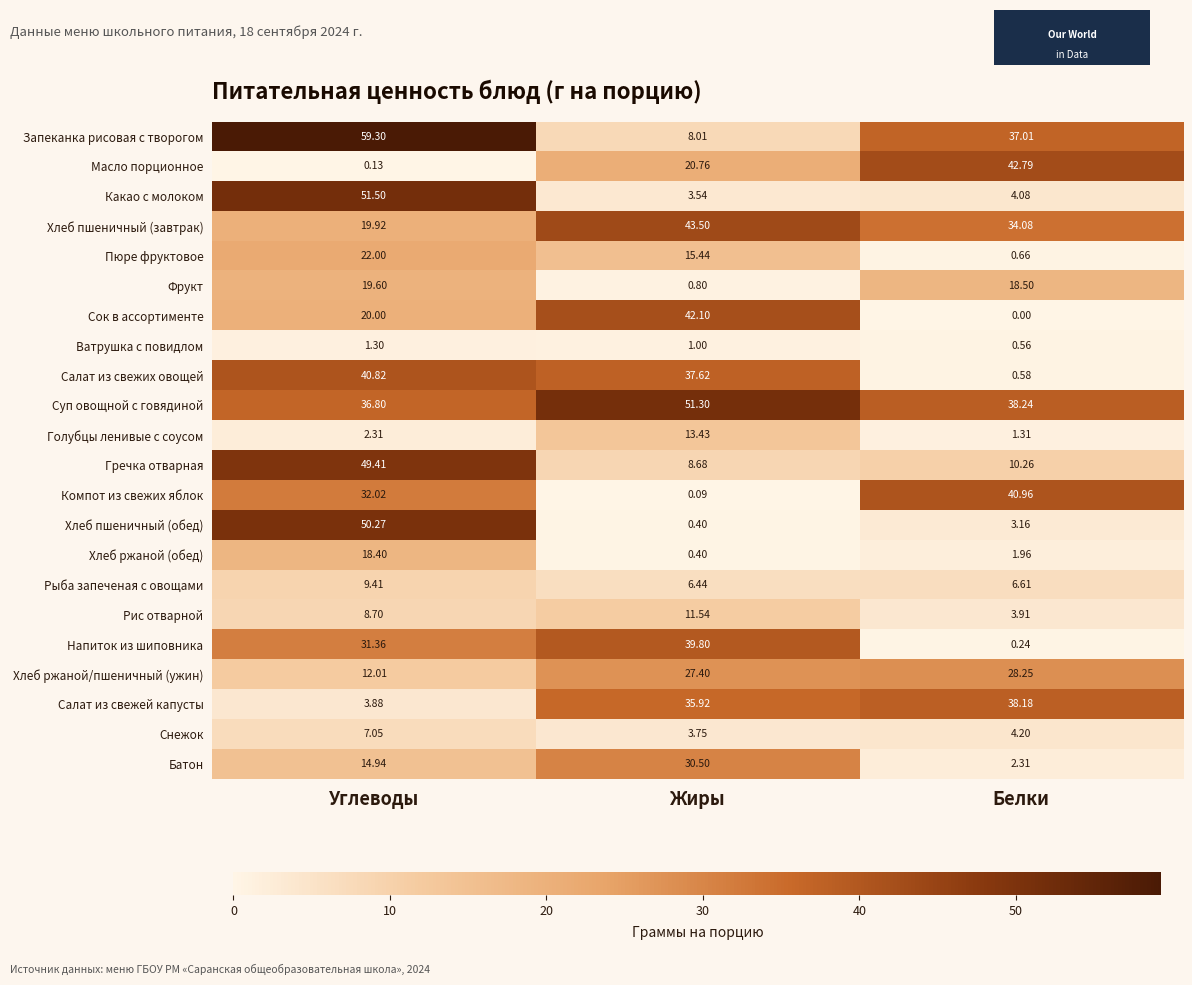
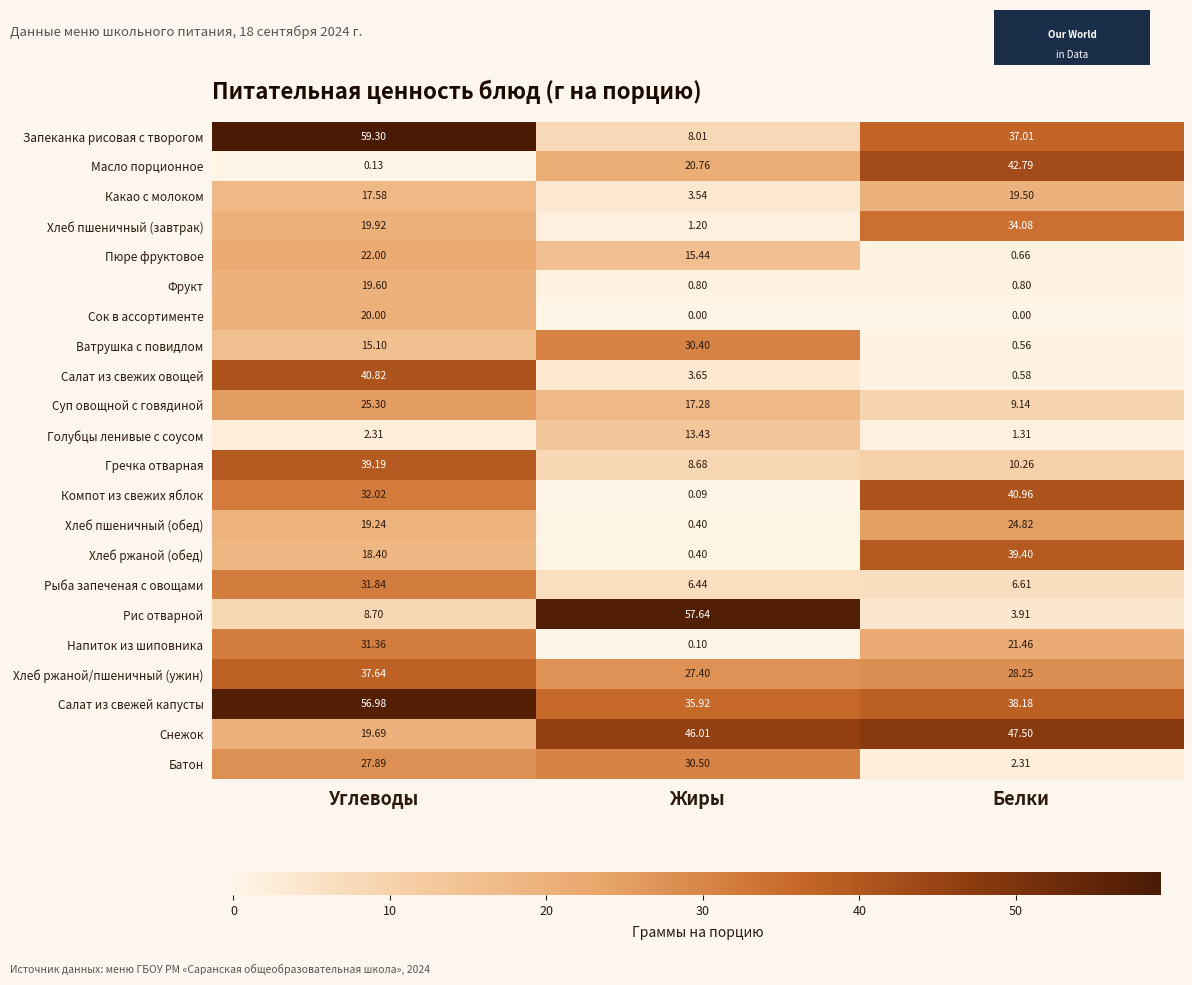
Какао с молоком, Углеводы: 51.50 -> 17.58
Какао с молоком, Белки: 4.08 -> 19.50
Хлеб пшеничный (завтрак), Жиры: 43.50 -> 1.20
Фрукт, Белки: 18.50 -> 0.80
Сок в ассортименте, Жиры: 42.10 -> 0.00
Ватрушка с повидлом, Углеводы: 1.30 -> 15.10
Ватрушка с повидлом, Жиры: 1.00 -> 30.40
Салат из свежих овощей, Жиры: 37.62 -> 3.65
Суп овощной с говядиной, Углеводы: 36.80 -> 25.30
Суп овощной с говядиной, Жиры: 51.30 -> 17.28
Суп овощной с говядиной, Белки: 38.24 -> 9.14
Гречка отварная, Углеводы: 49.41 -> 39.19
Хлеб пшеничный (обед), Углеводы: 50.27 -> 19.24
Хлеб пшеничный (обед), Белки: 3.16 -> 24.82
Хлеб ржаной (обед), Белки: 1.96 -> 39.40
Рыба запеченая с овощами, Углеводы: 9.41 -> 31.84
Рис отварной, Жиры: 11.54 -> 57.64
Напиток из шиповника, Жиры: 39.80 -> 0.10
Напиток из шиповника, Белки: 0.24 -> 21.46
Хлеб ржаной/пшеничный (ужин), Углеводы: 12.01 -> 37.64
Салат из свежей капусты, Углеводы: 3.88 -> 56.98
Снежок, Углеводы: 7.05 -> 19.69
Снежок, Жиры: 3.75 -> 46.01
Снежок, Белки: 4.20 -> 47.50
Батон, Углеводы: 14.94 -> 27.89
